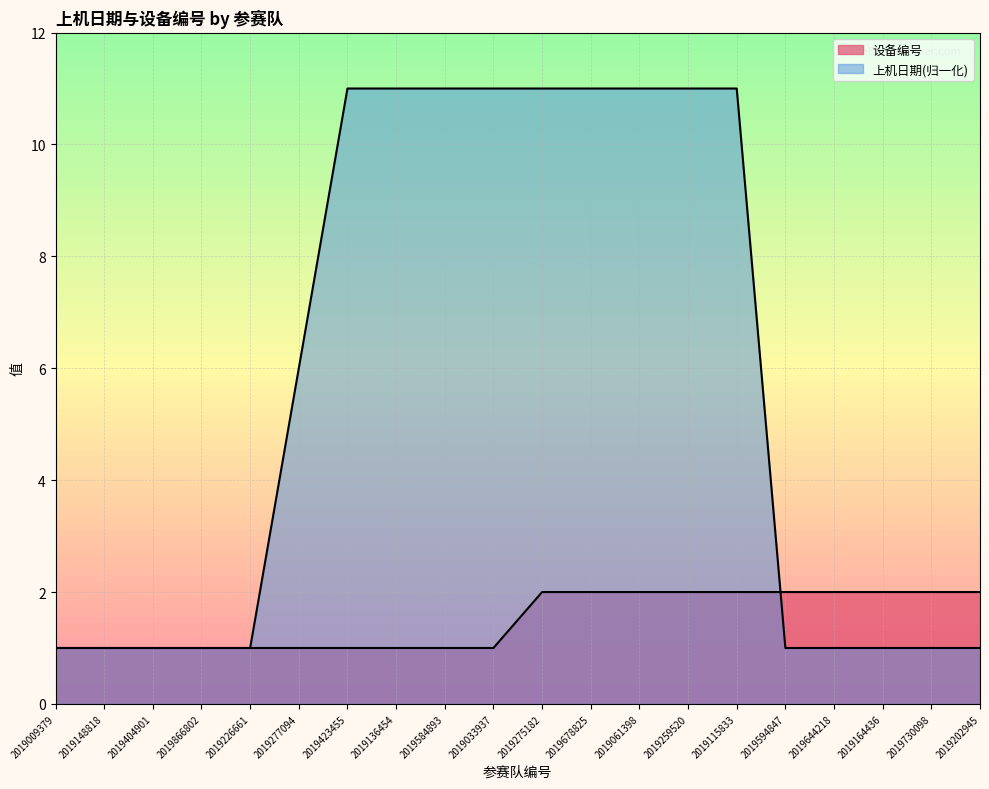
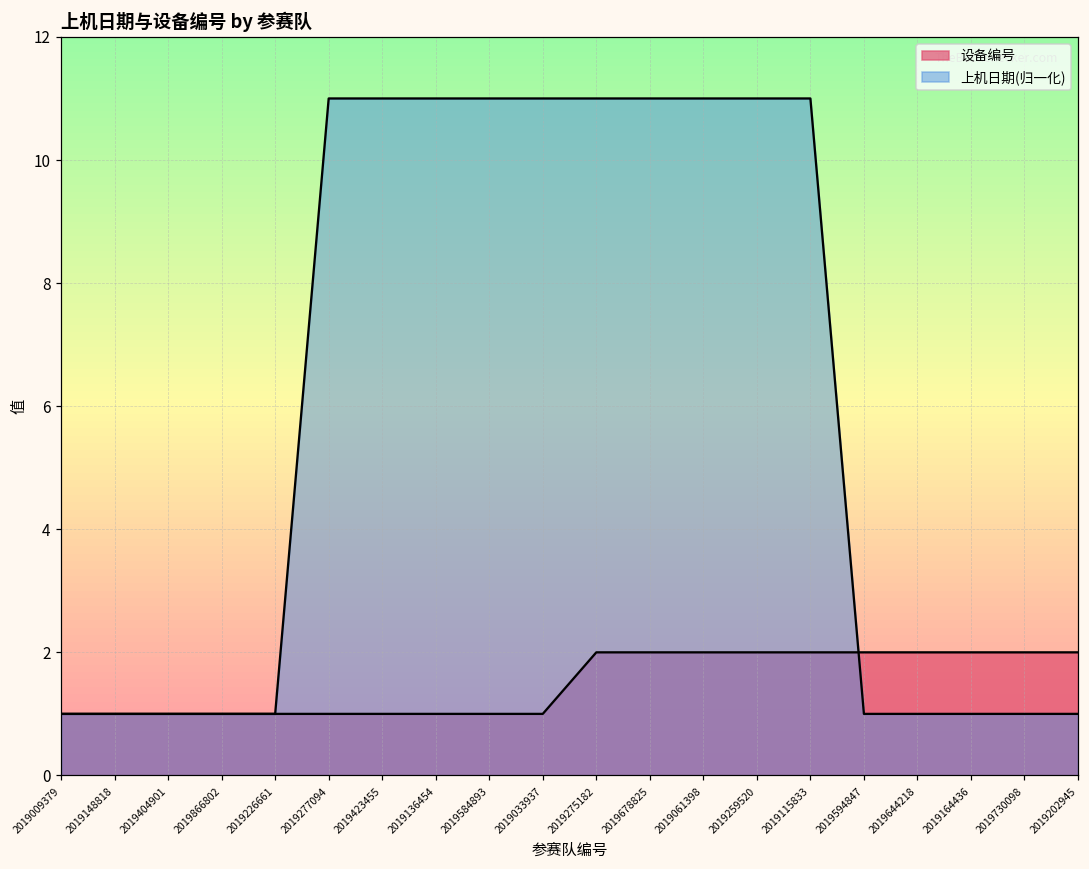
上机日期(归一化), 2019277094: 6.0 -> 11.0
